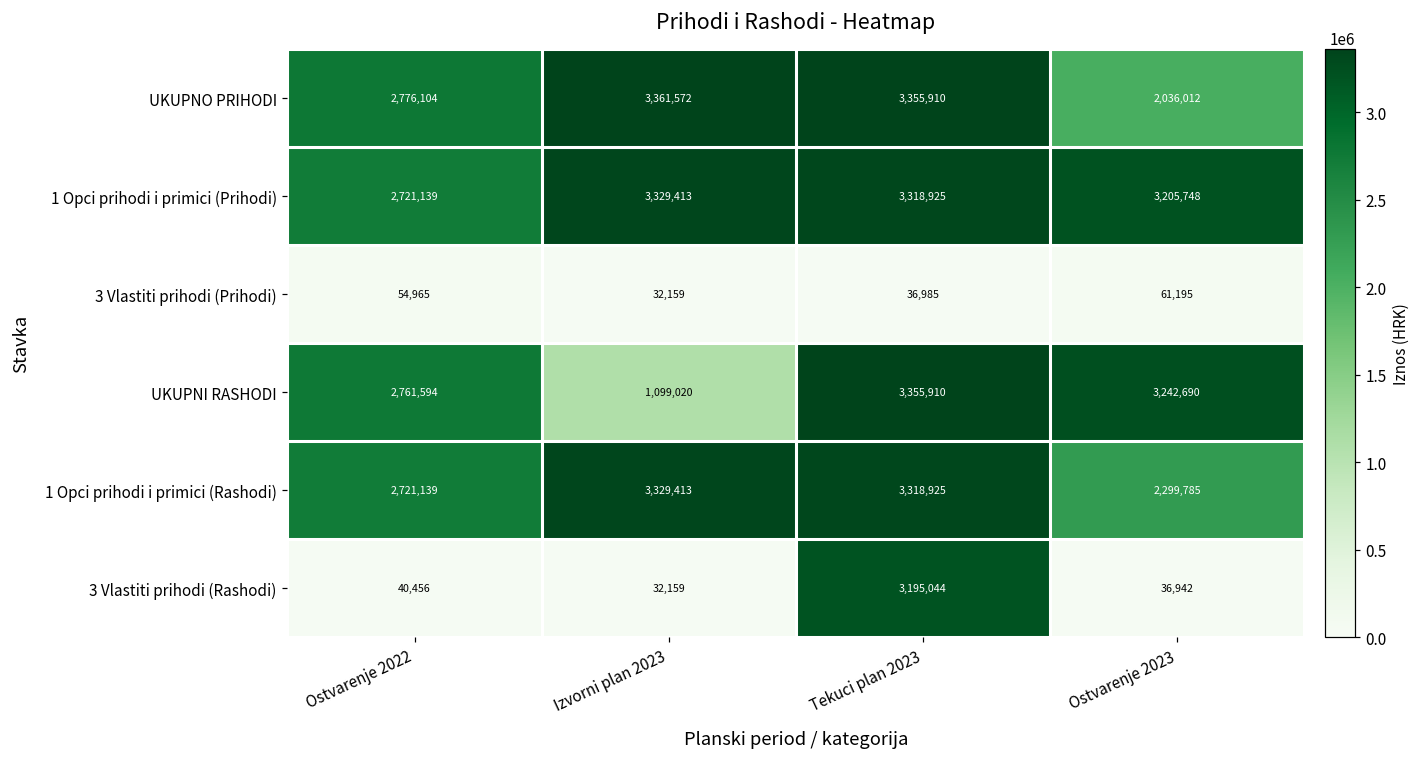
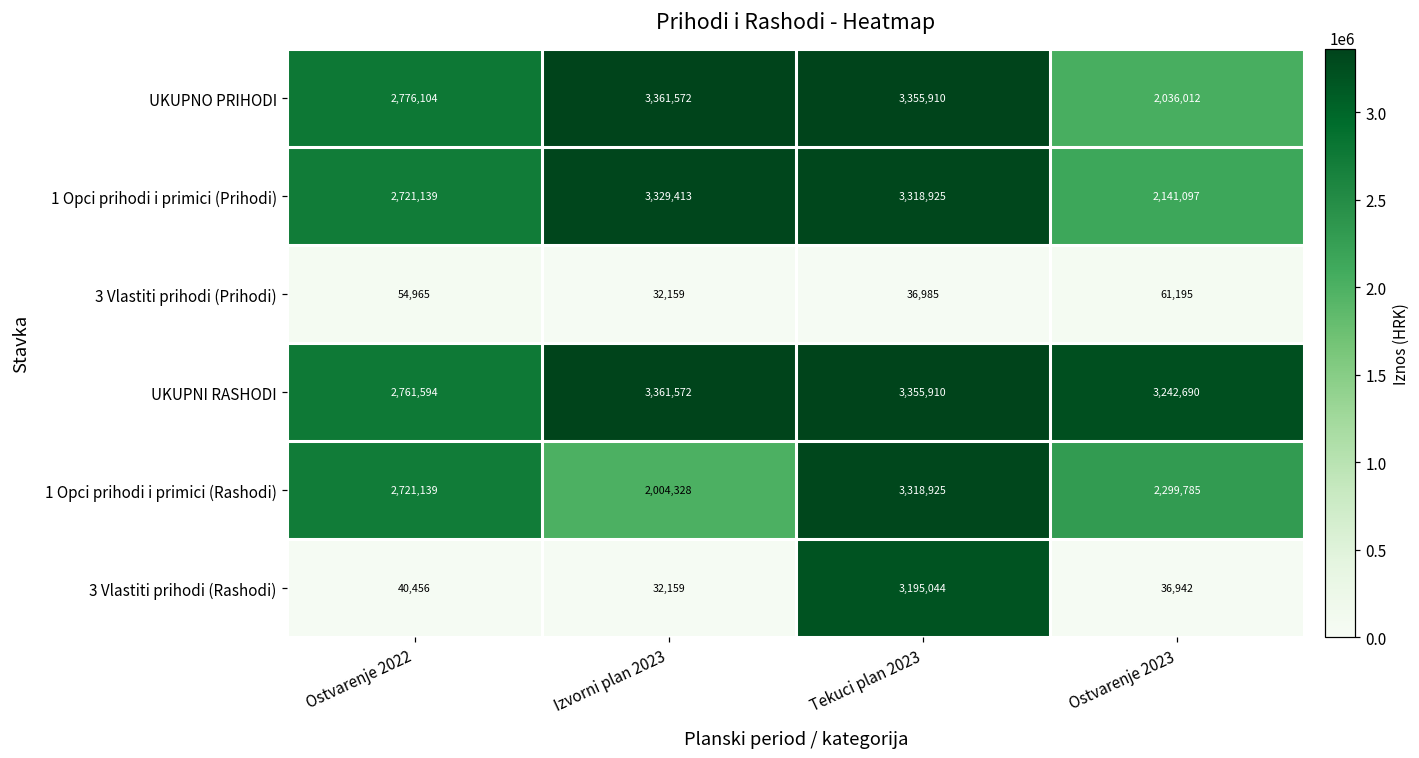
1 Opci prihodi i primici (Prihodi), Ostvarenje 2023: 3,205,748 -> 2,141,097
UKUPNI RASHODI, Izvorni plan 2023: 1,099,020 -> 3,361,572
1 Opci prihodi i primici (Rashodi), Izvorni plan 2023: 3,329,413 -> 2,004,328
